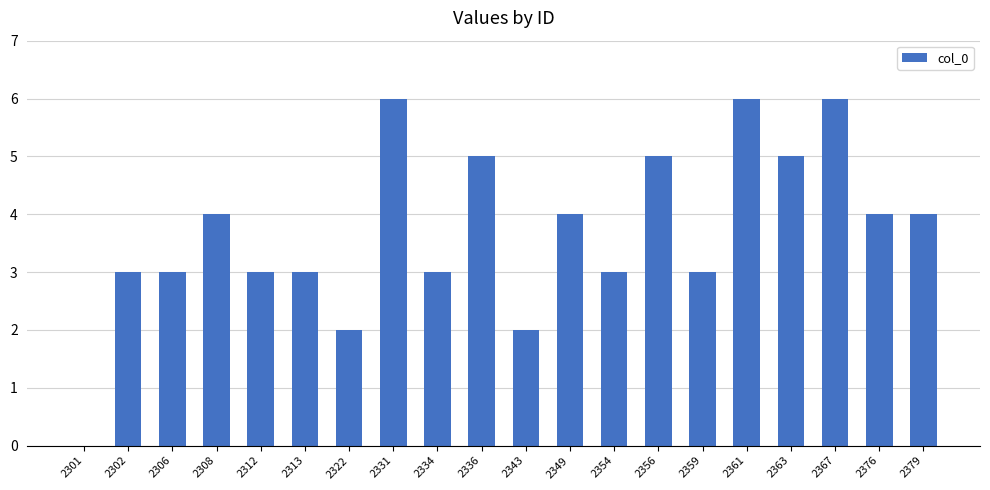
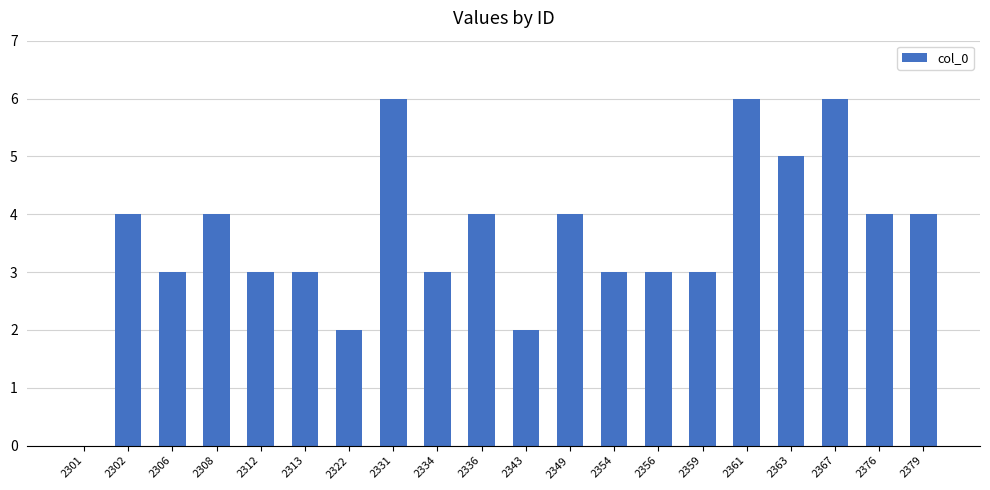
2302: 3 -> 4
2336: 5 -> 4
2356: 5 -> 3
